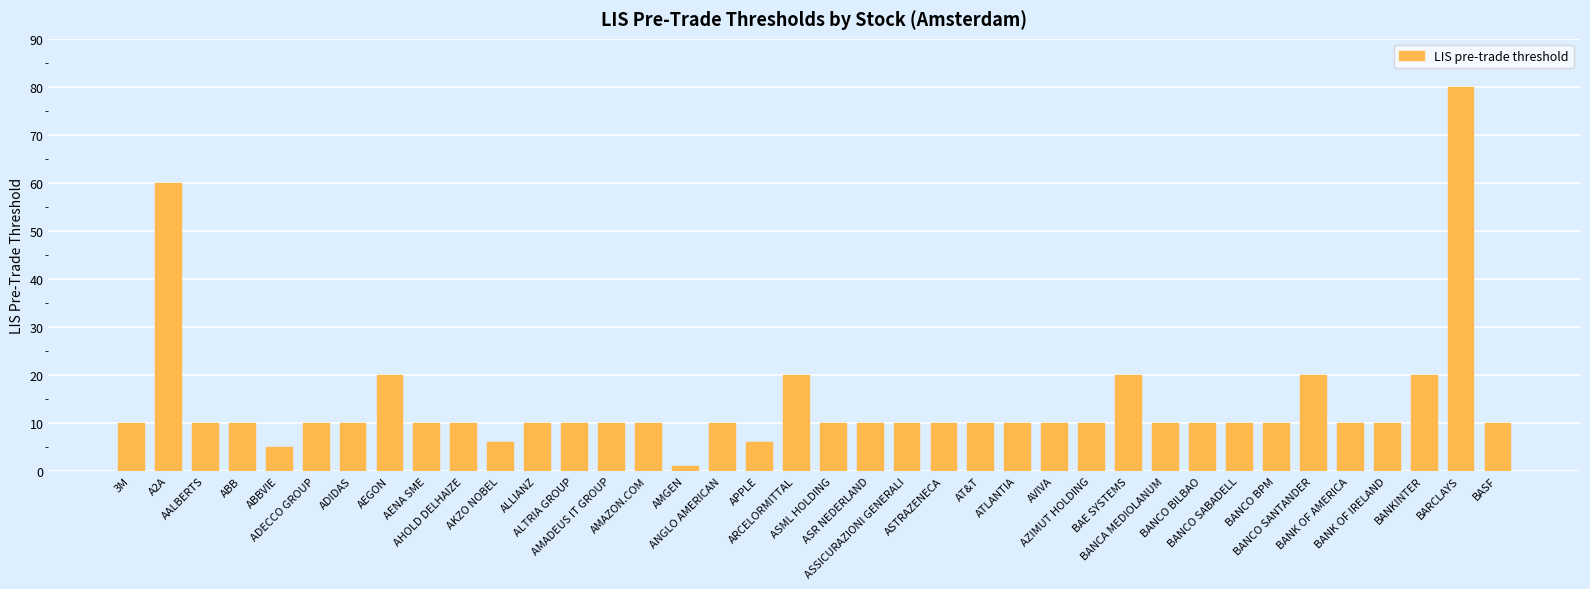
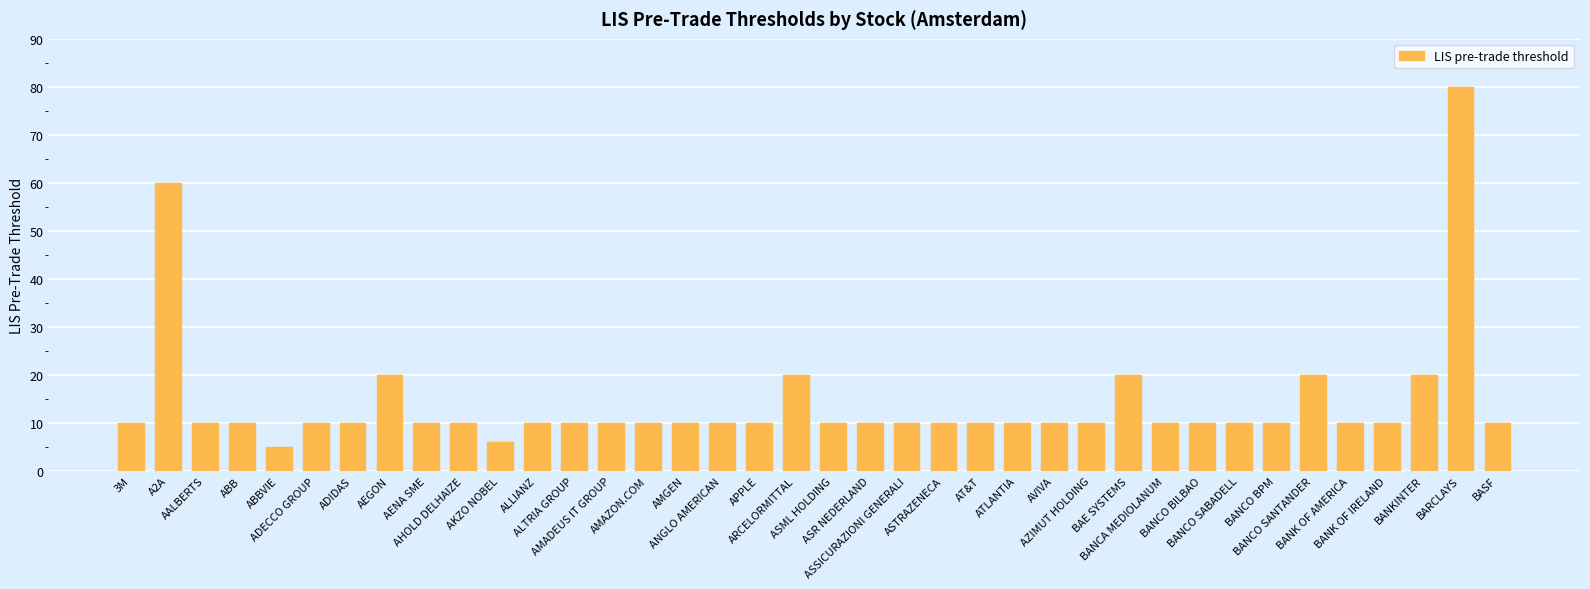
AMGEN: 1 -> 10
APPLE: 6 -> 10
